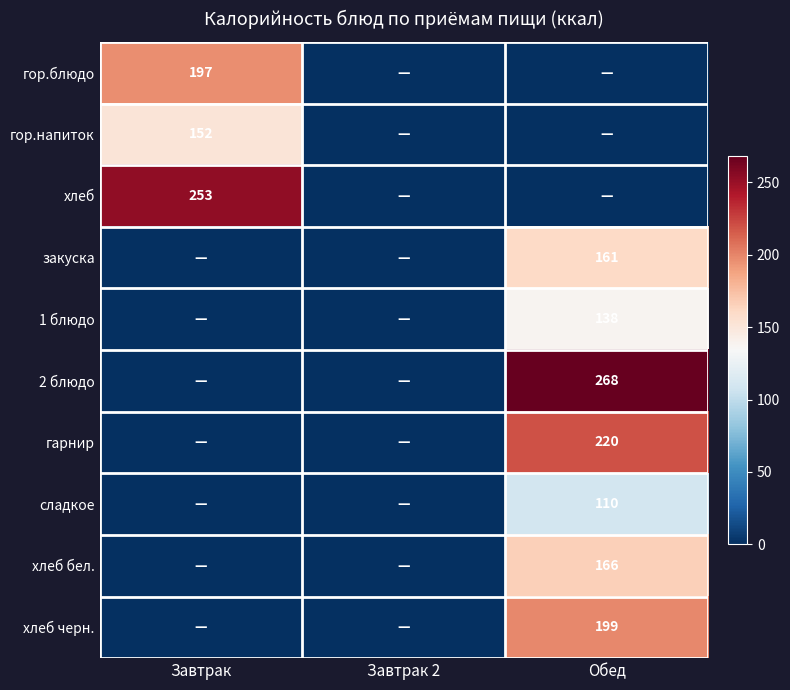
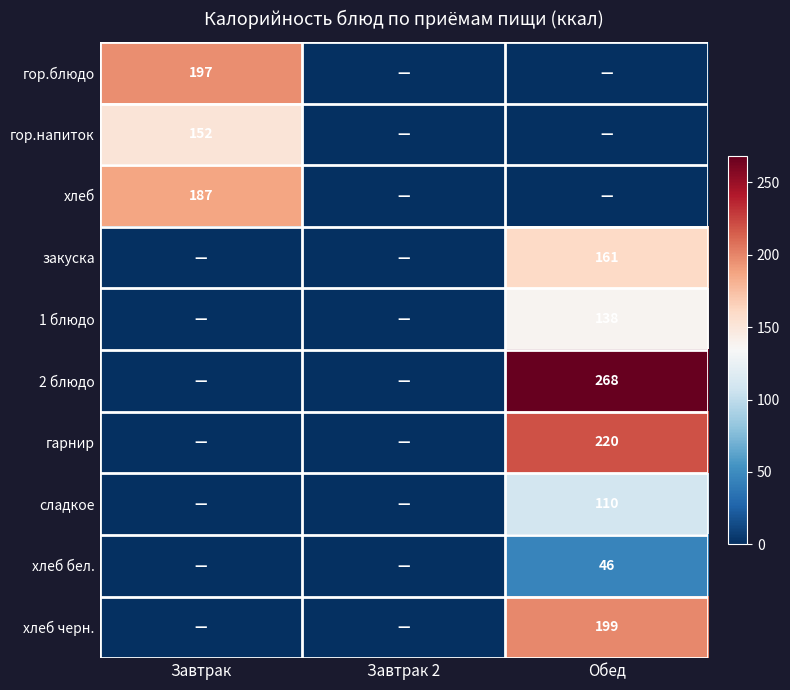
хлеб, Завтрак: 253 -> 187
хлеб бел., Обед: 166 -> 46
